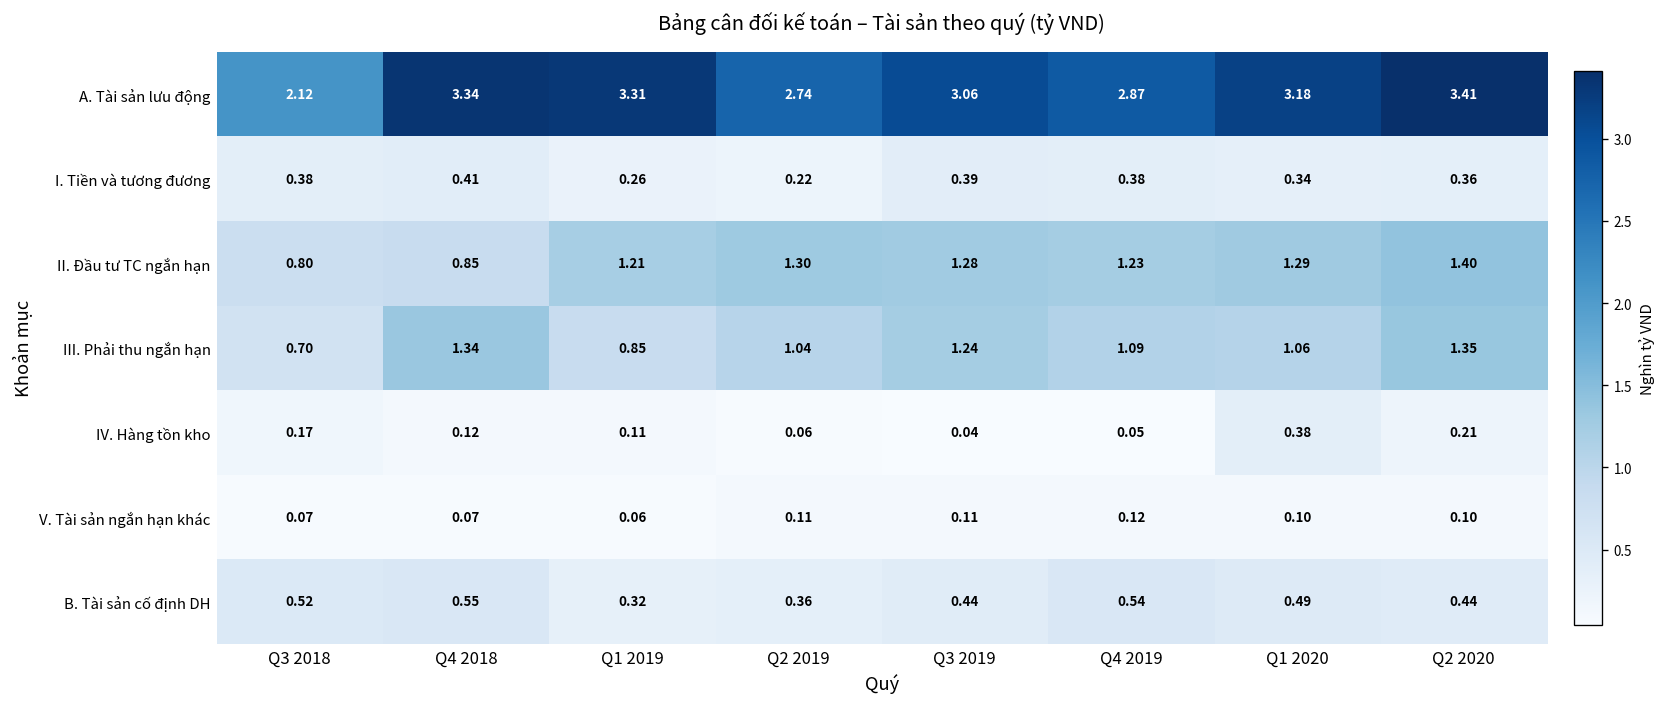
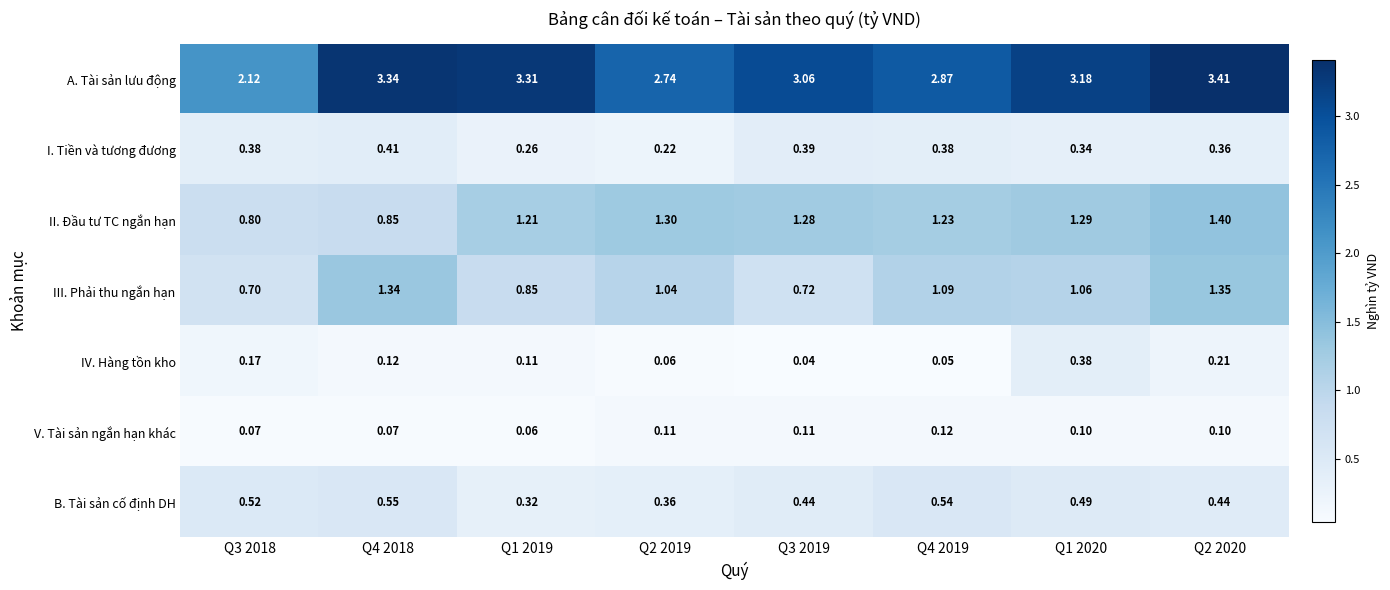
III. Phải thu ngắn hạn, Q3 2019: 1.24 -> 0.72
